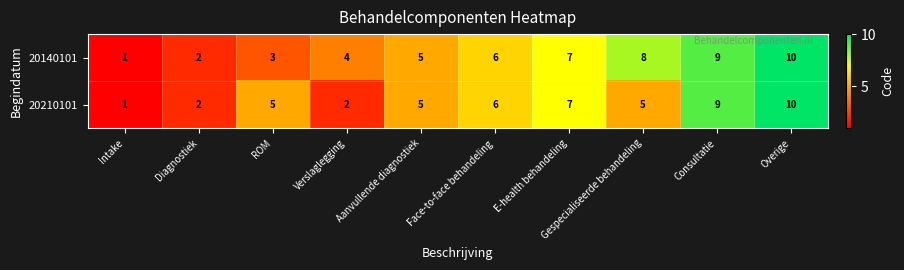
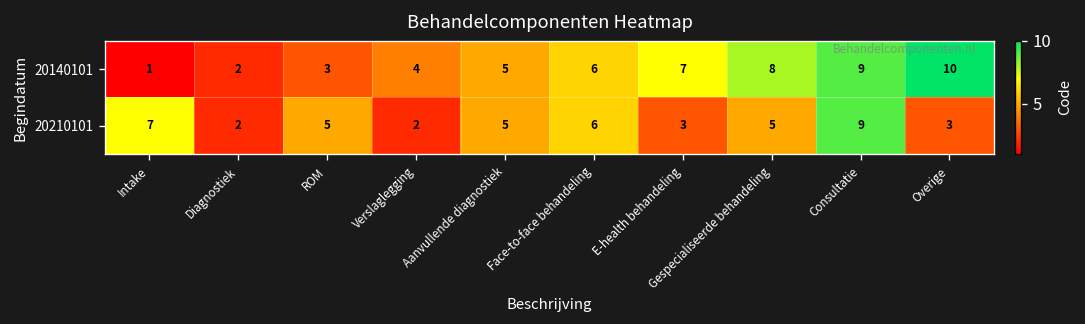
20210101, Intake: 1 -> 7
20210101, E-health behandeling: 7 -> 3
20210101, Overige: 10 -> 3
